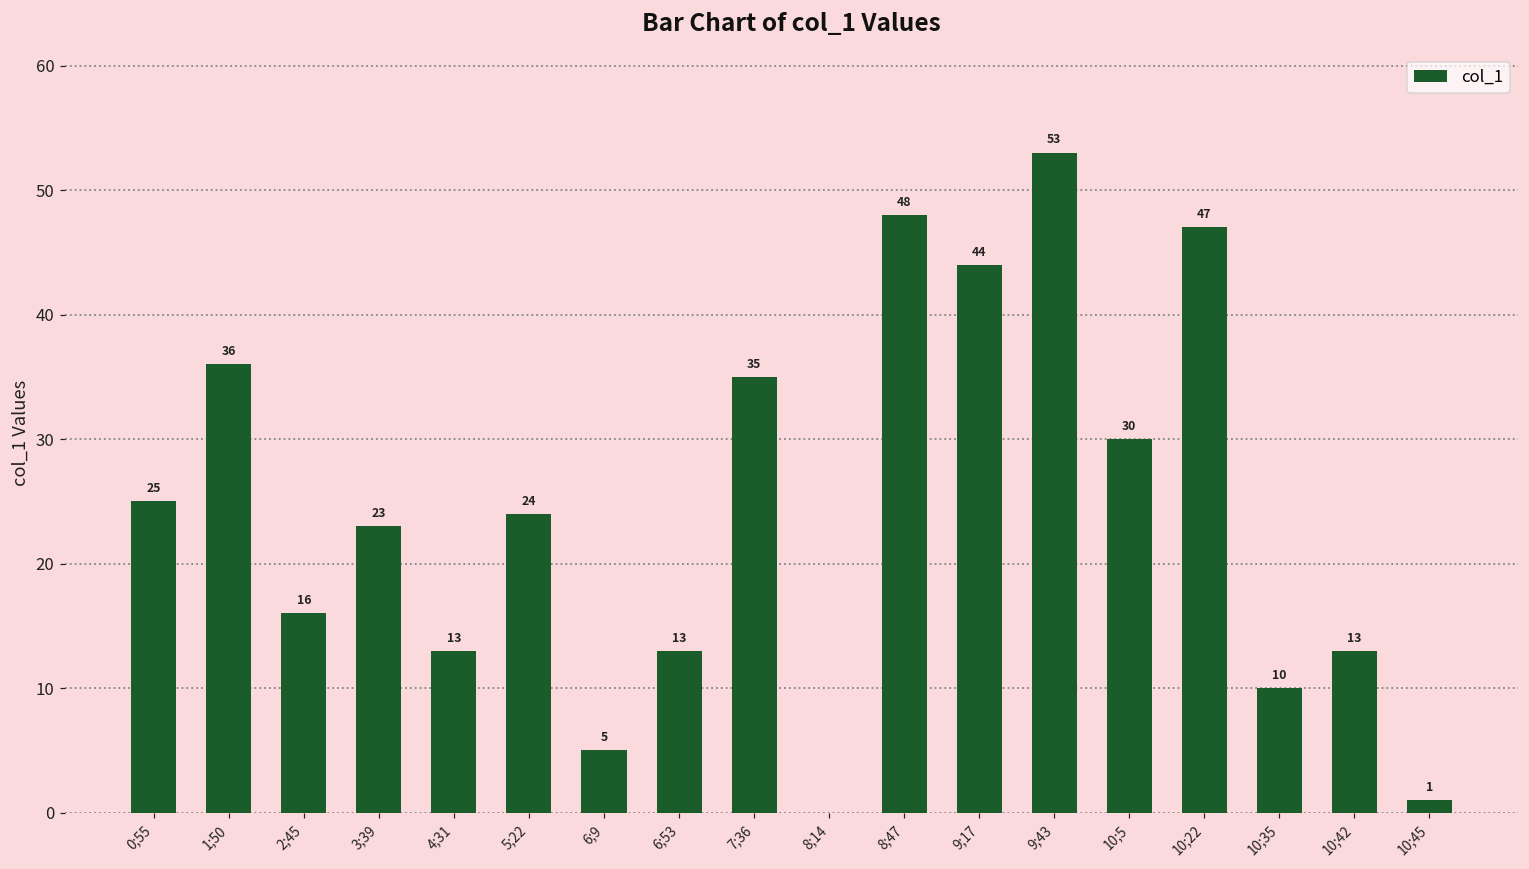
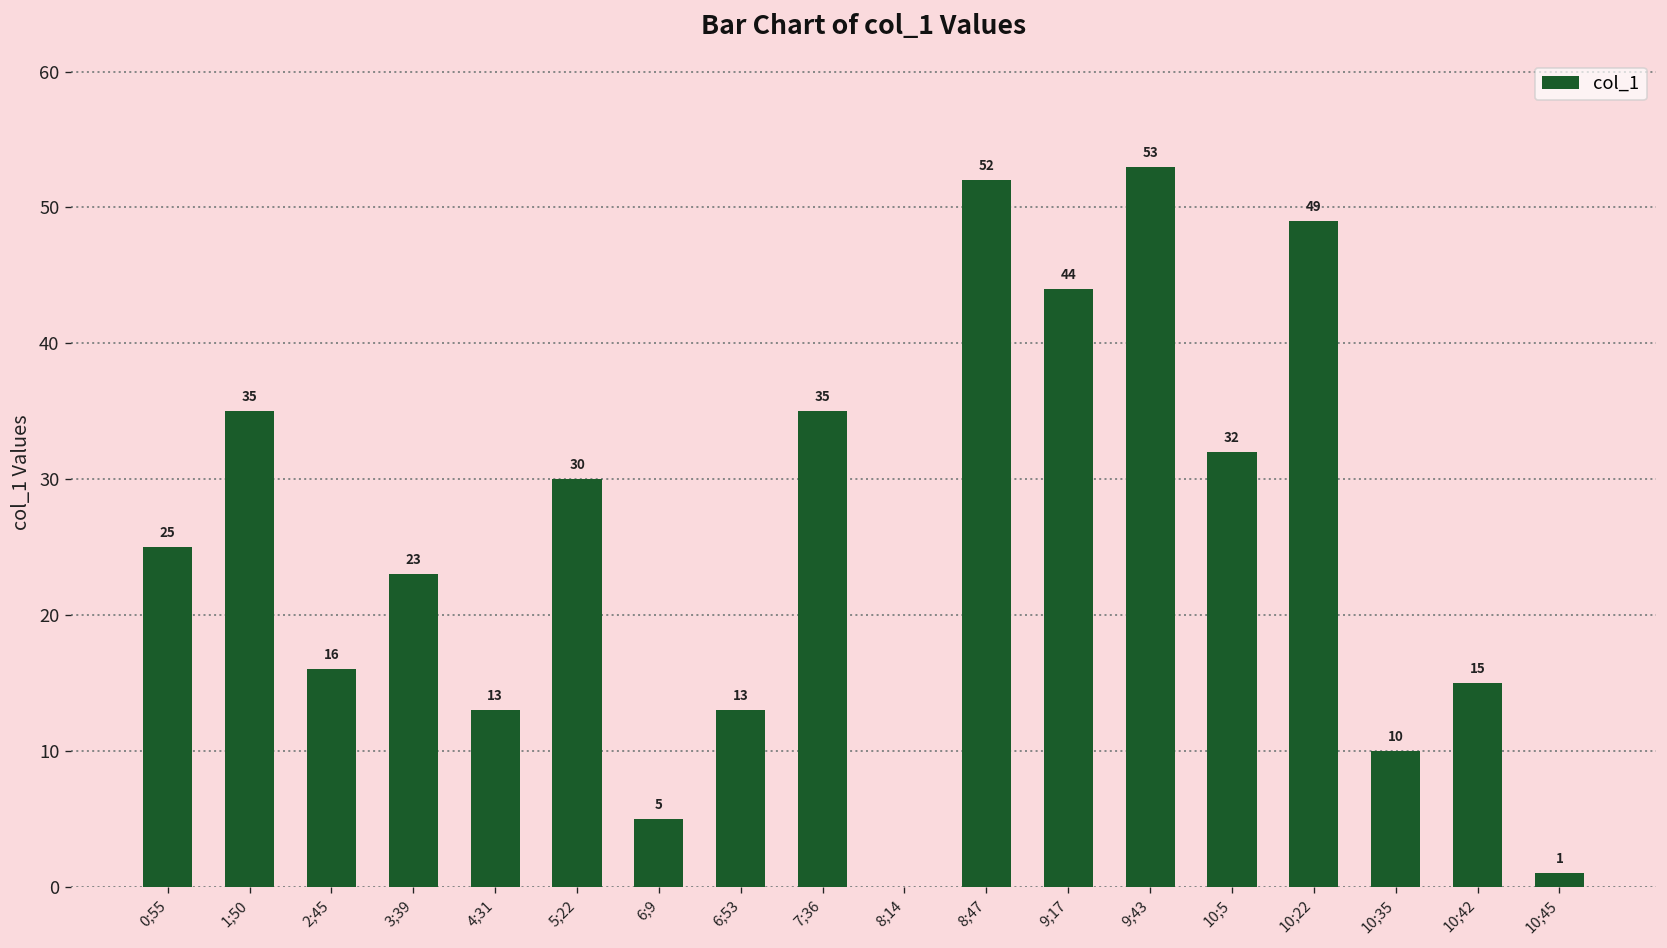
1;50: 36 -> 35
5;22: 24 -> 30
8;47: 48 -> 52
10;5: 30 -> 32
10;22: 47 -> 49
10;42: 13 -> 15
